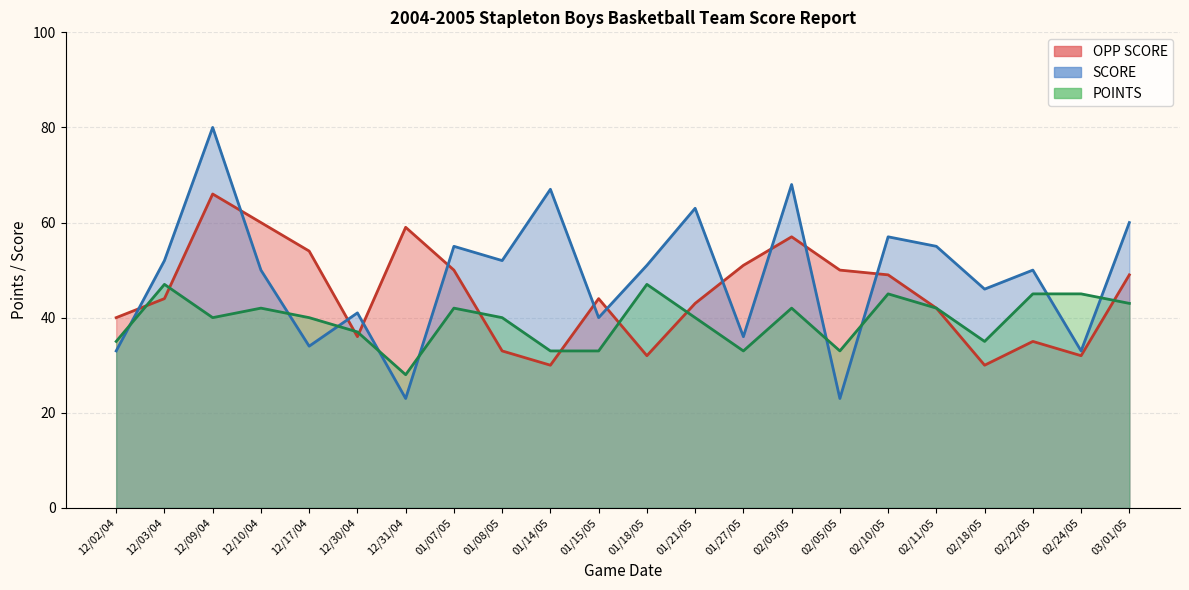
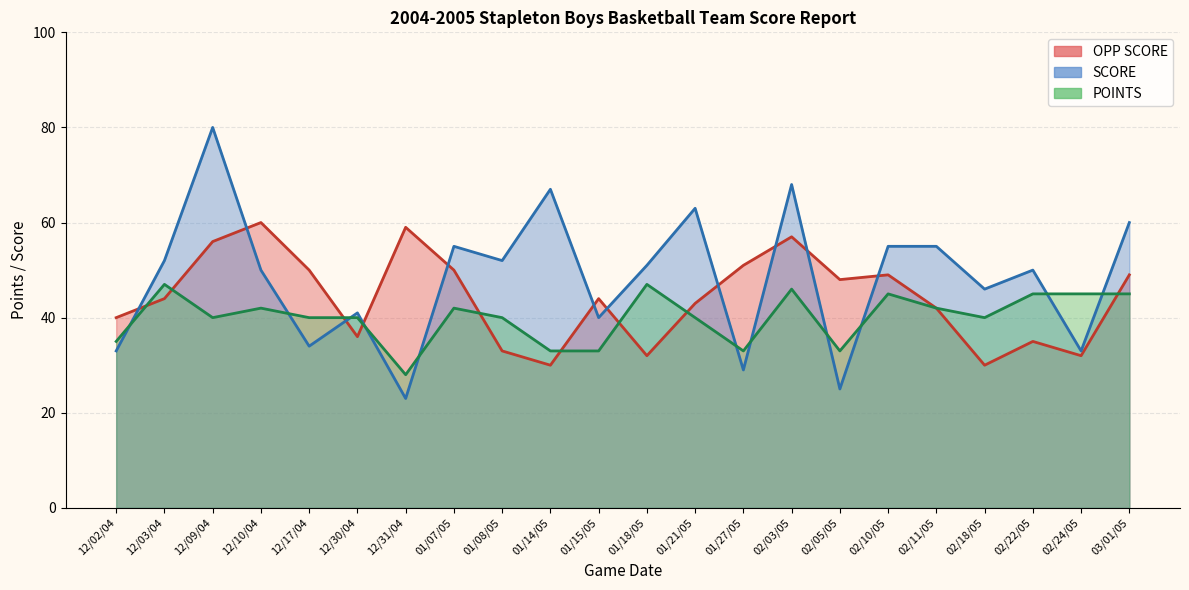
OPP SCORE, 12/09/04: 66 -> 56
OPP SCORE, 12/17/04: 54 -> 50
POINTS, 12/30/04: 37 -> 40
SCORE, 01/27/05: 36 -> 29
POINTS, 02/03/05: 42 -> 46
OPP SCORE, 02/05/05: 50 -> 48
SCORE, 02/05/05: 23 -> 25
SCORE, 02/10/05: 57 -> 55
POINTS, 02/18/05: 35 -> 40
POINTS, 03/01/05: 43 -> 45
